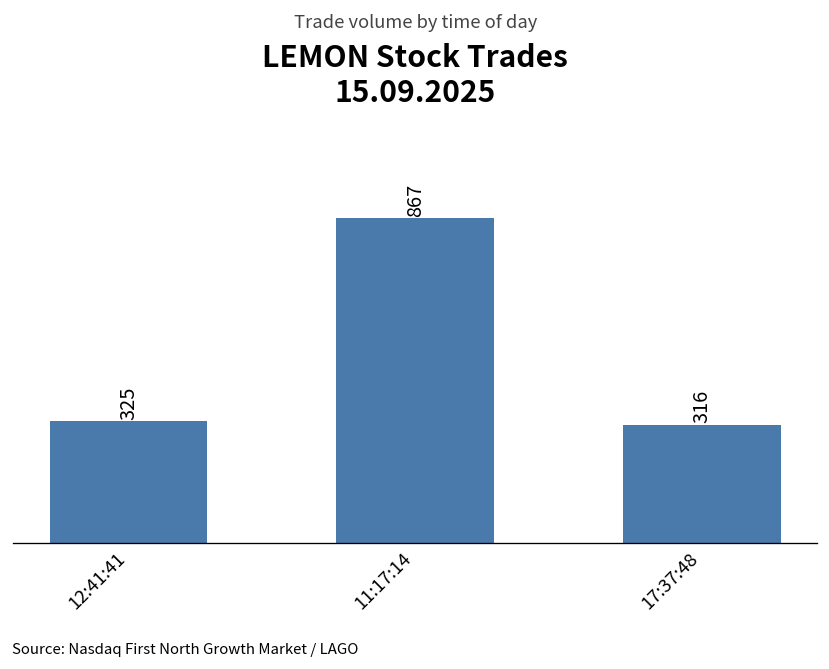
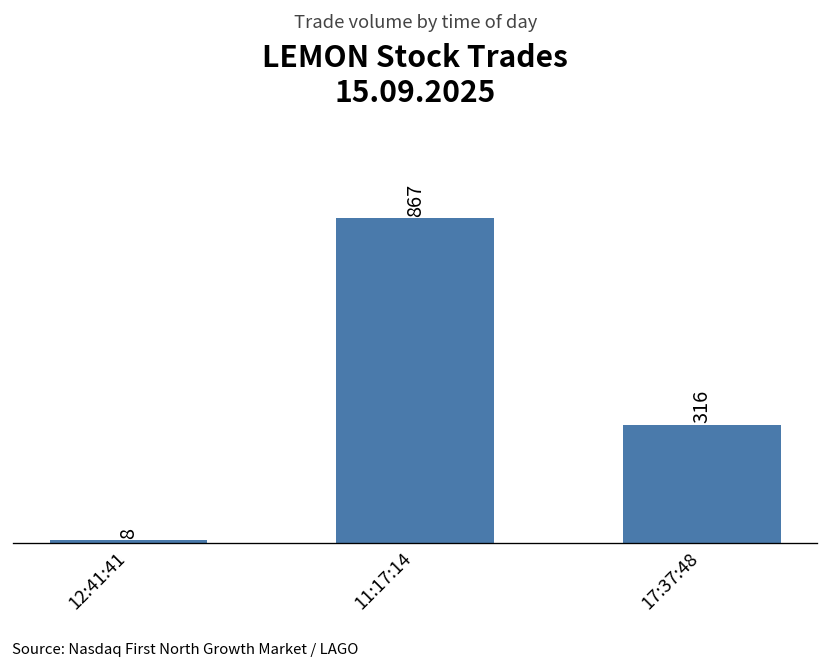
12:41:41: 325 -> 8
